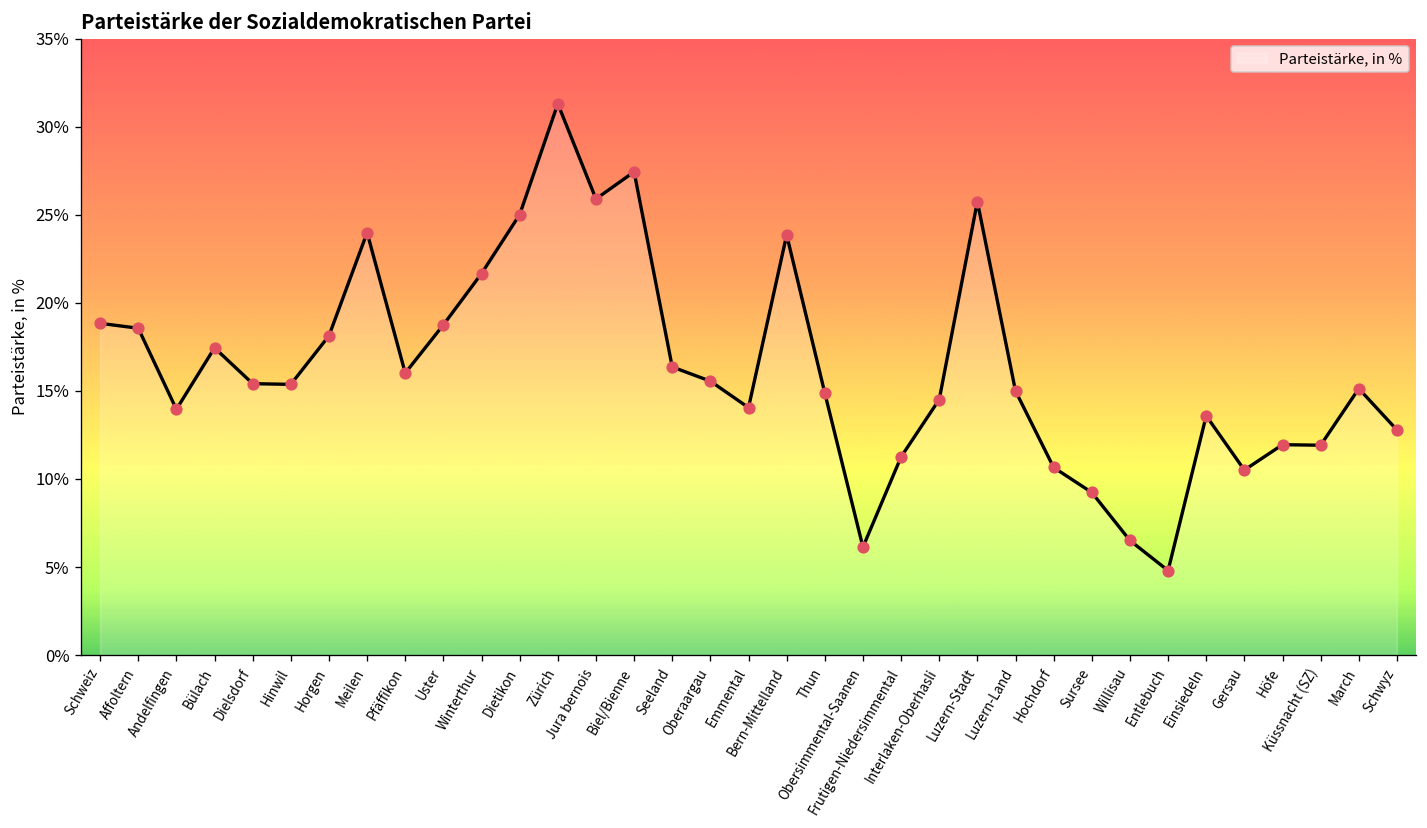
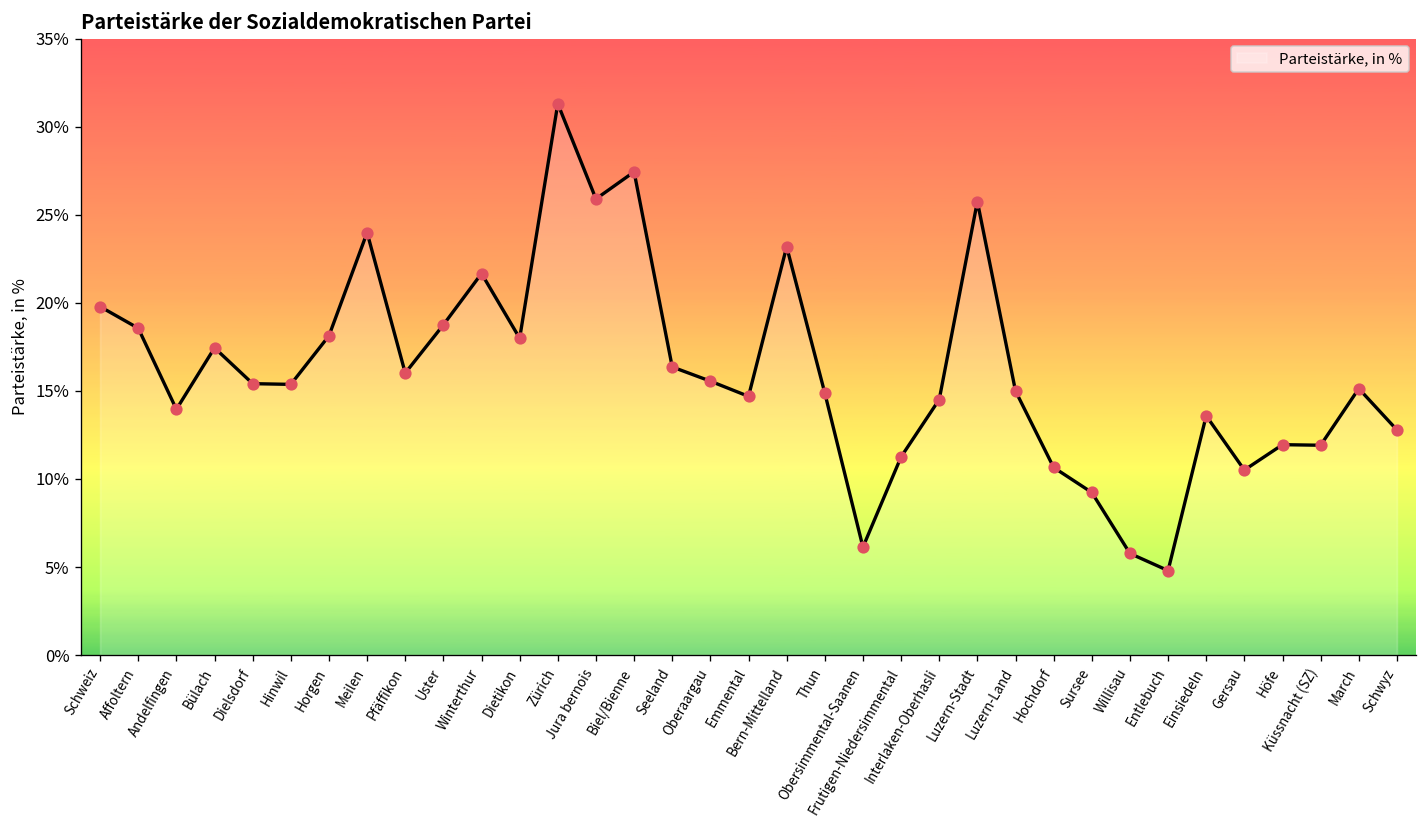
Schweiz: 18.8% -> 19.8%
Dietikon: 25.0% -> 18.0%
Emmental: 14.1% -> 14.7%
Bern-Mittelland: 23.9% -> 23.2%
Willisau: 6.5% -> 5.8%
